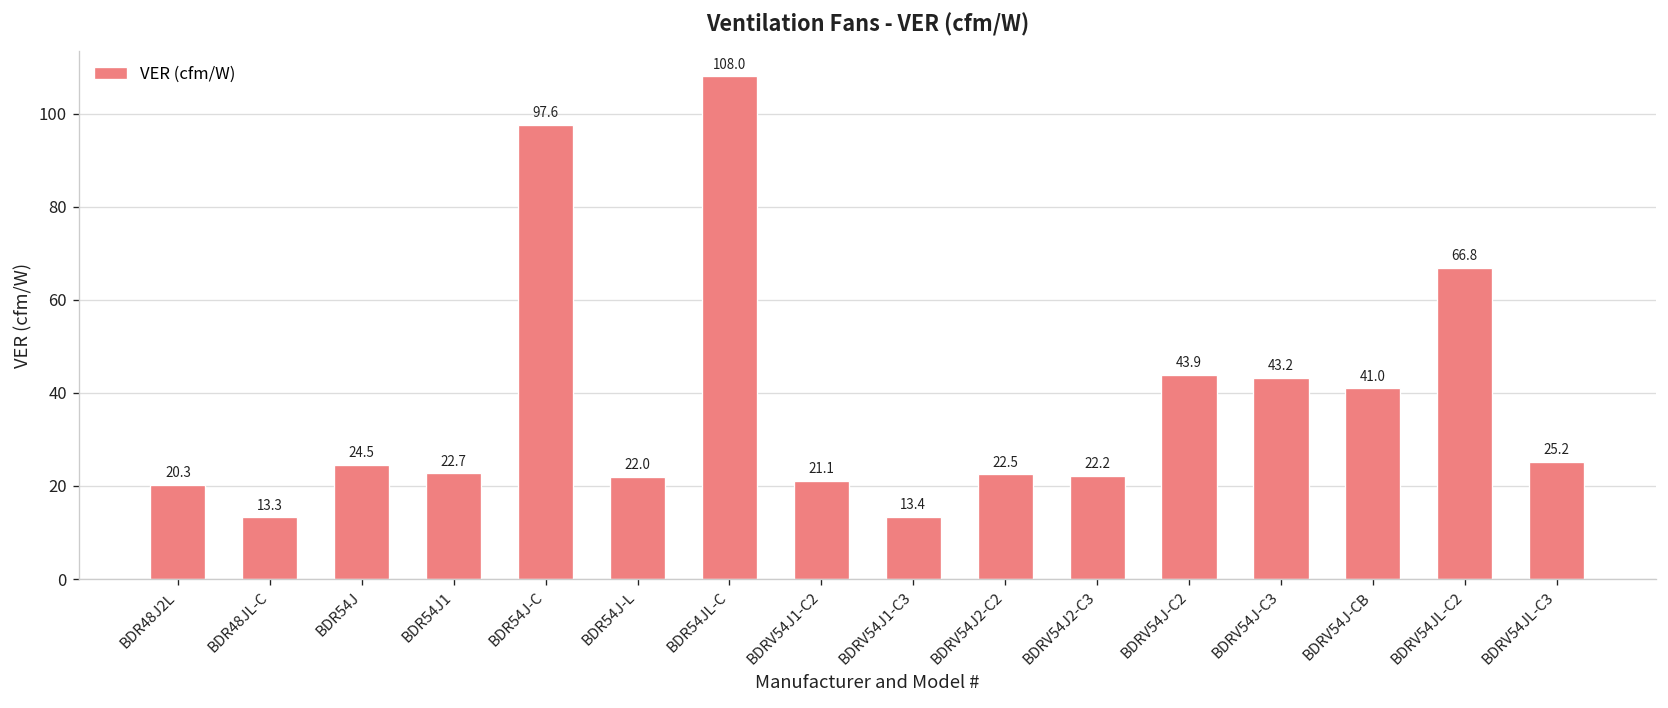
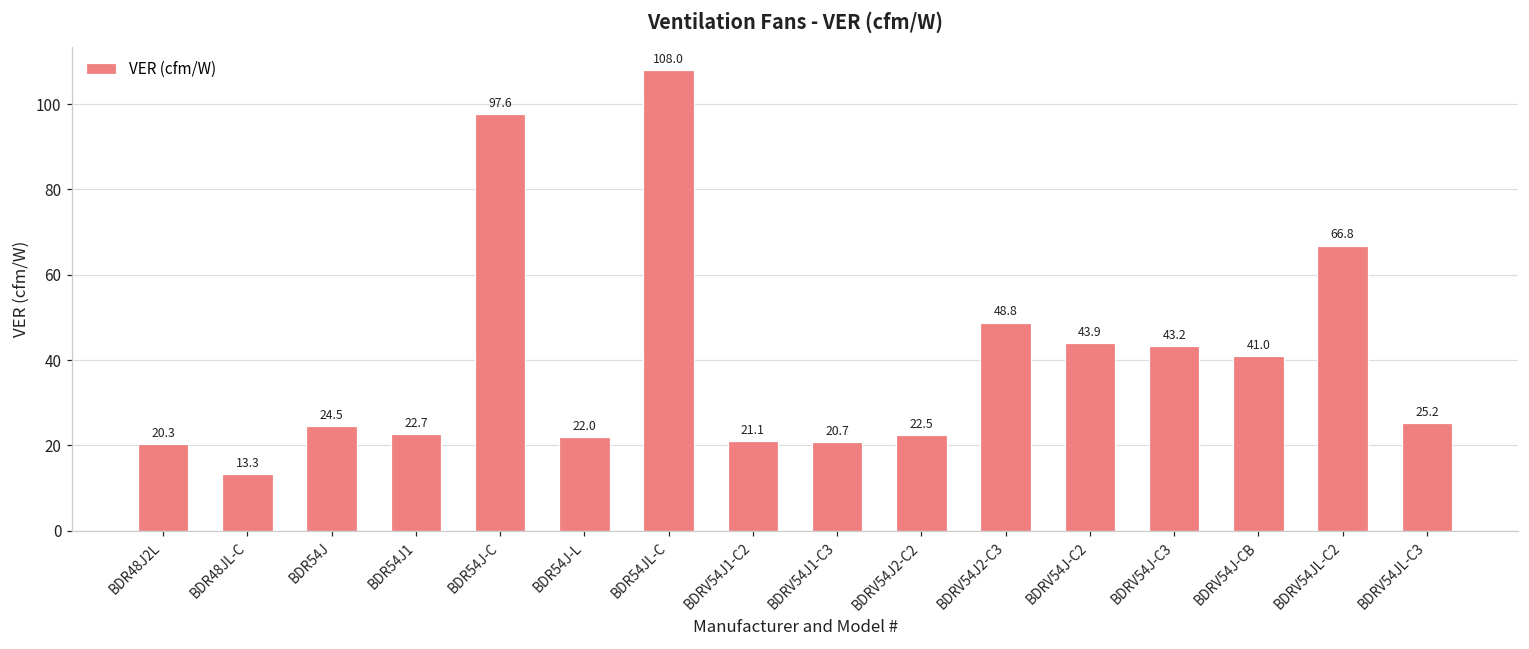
BDRV54J1-C3: 13.4 -> 20.7
BDRV54J2-C3: 22.2 -> 48.8
